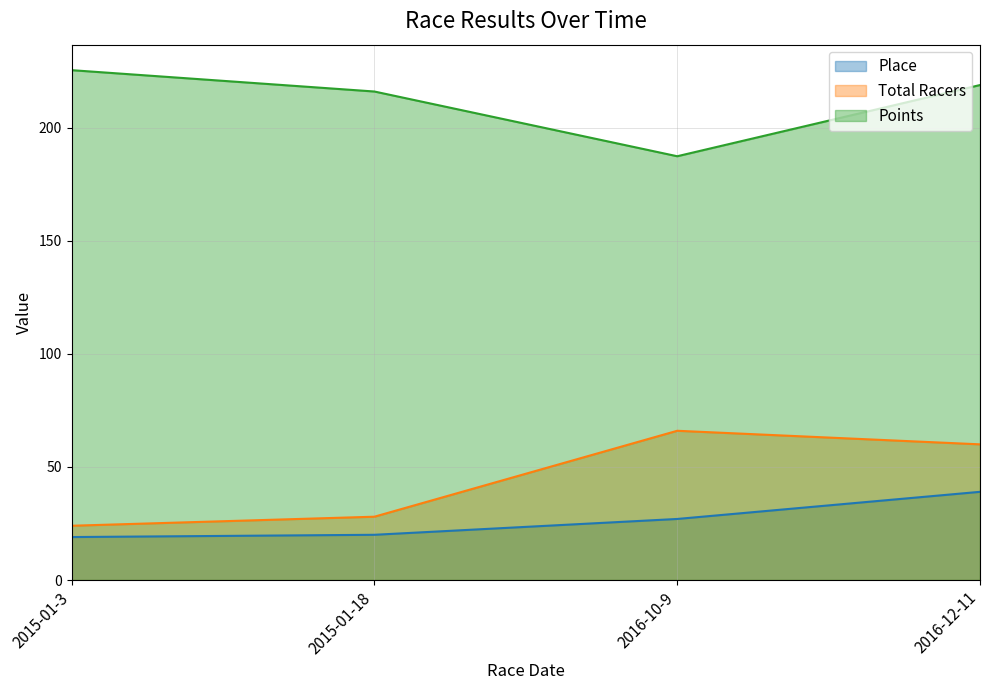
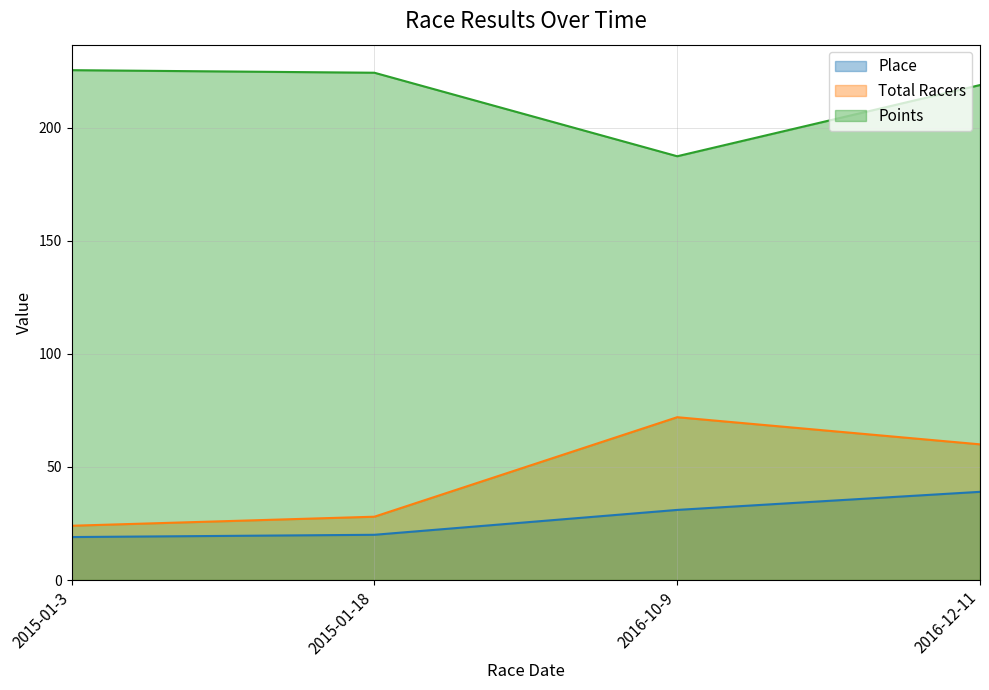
Points, 2015-01-18: 216 -> 224
Place, 2016-10-9: 27 -> 31
Total Racers, 2016-10-9: 66 -> 72
